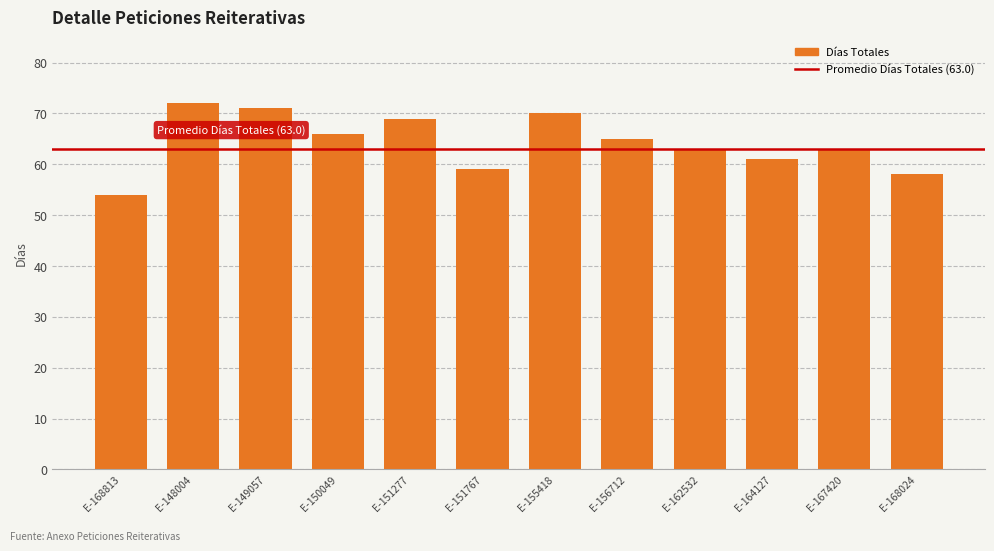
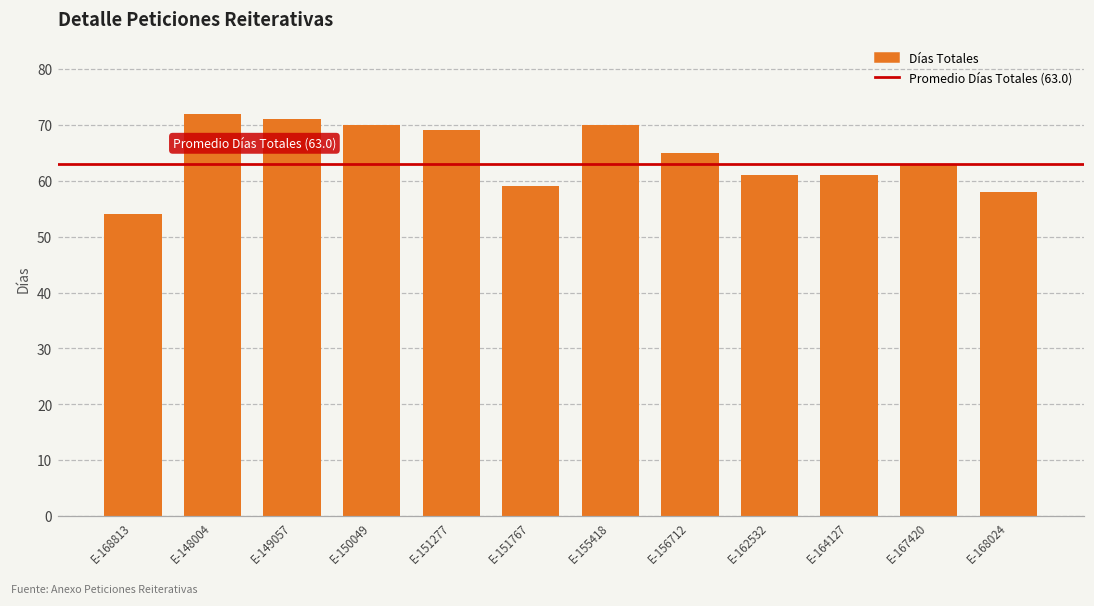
E-150049: 66 -> 70
E-162532: 63 -> 61
